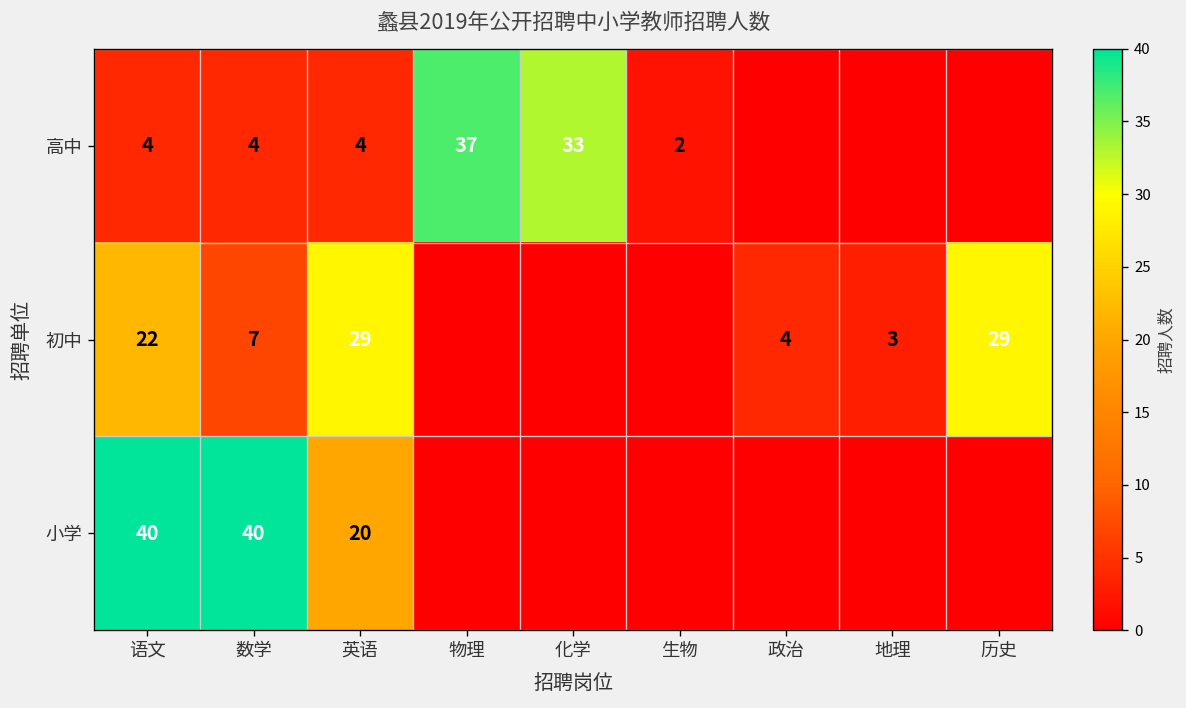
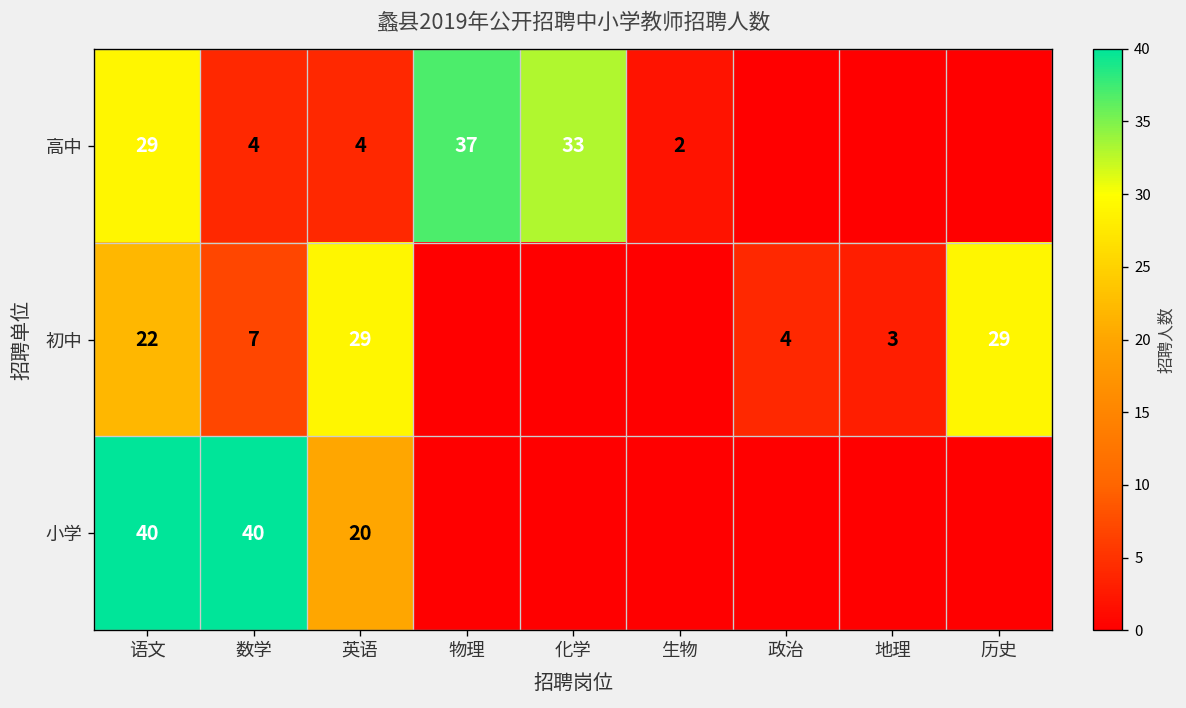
高中, 语文: 4 -> 29
